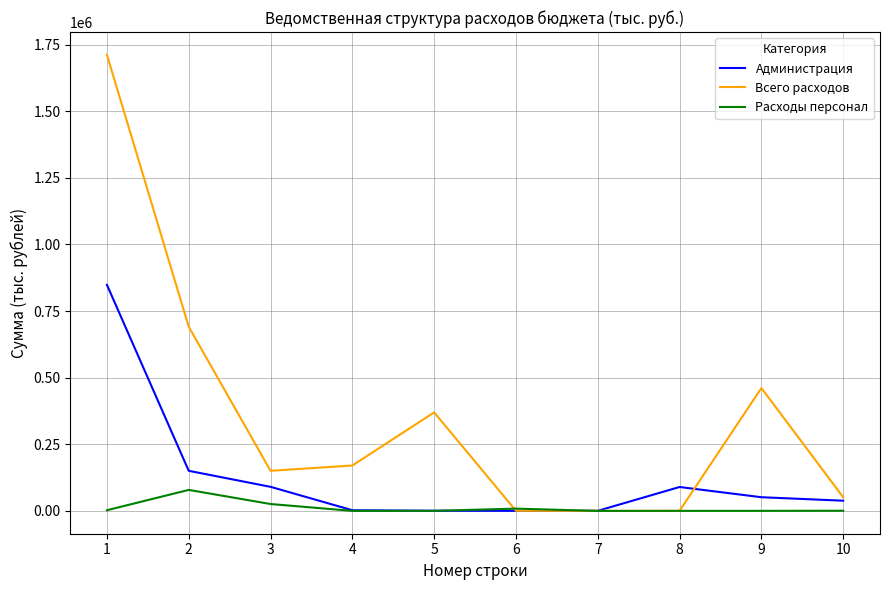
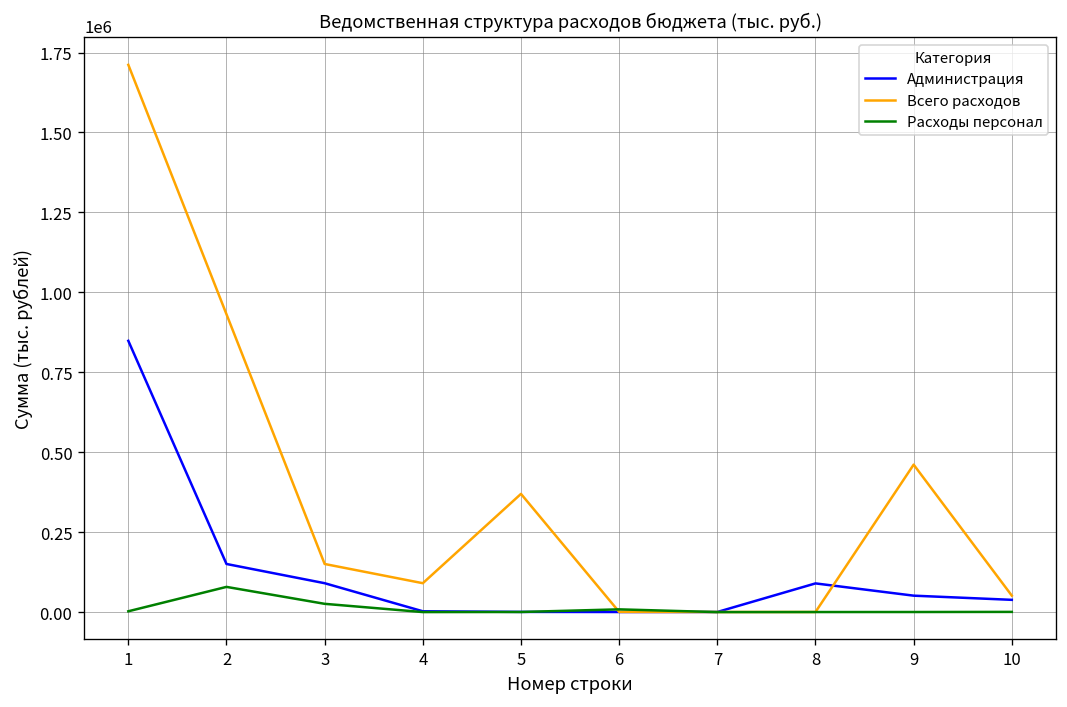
Всего расходов, 2: 690000 -> 930000
Всего расходов, 4: 170000 -> 90000
